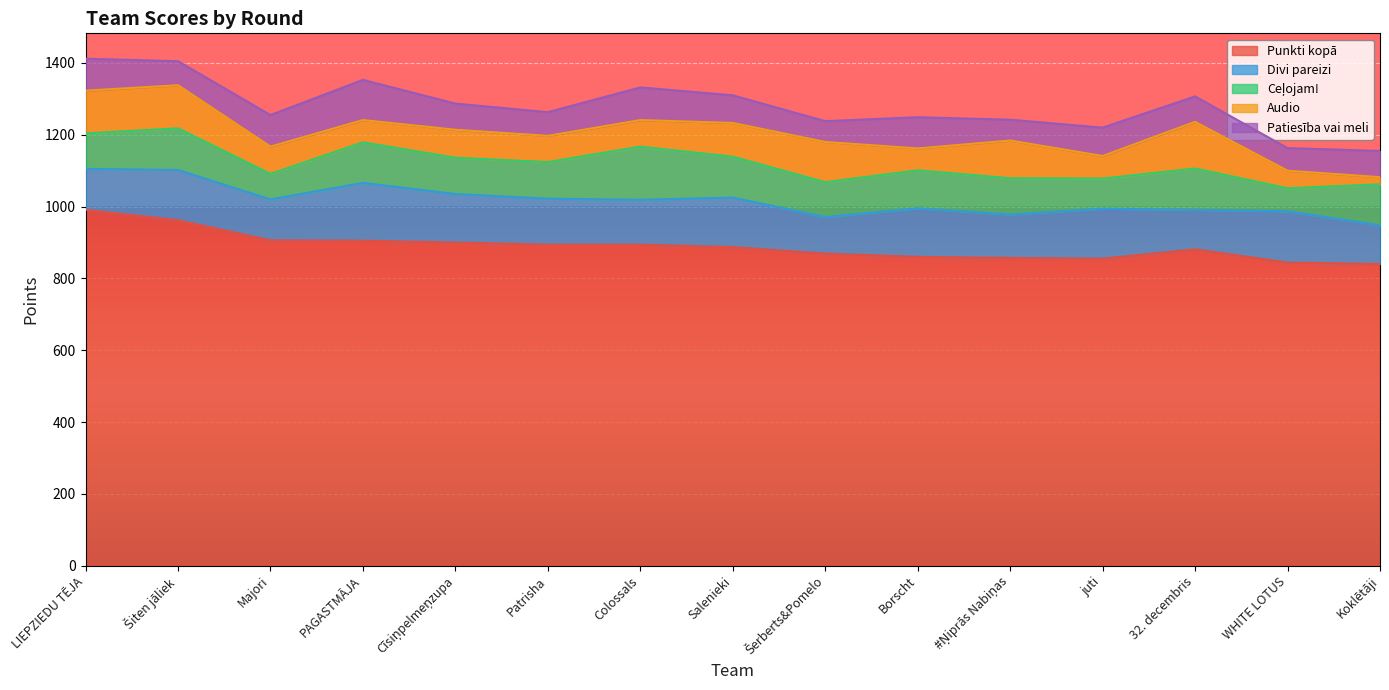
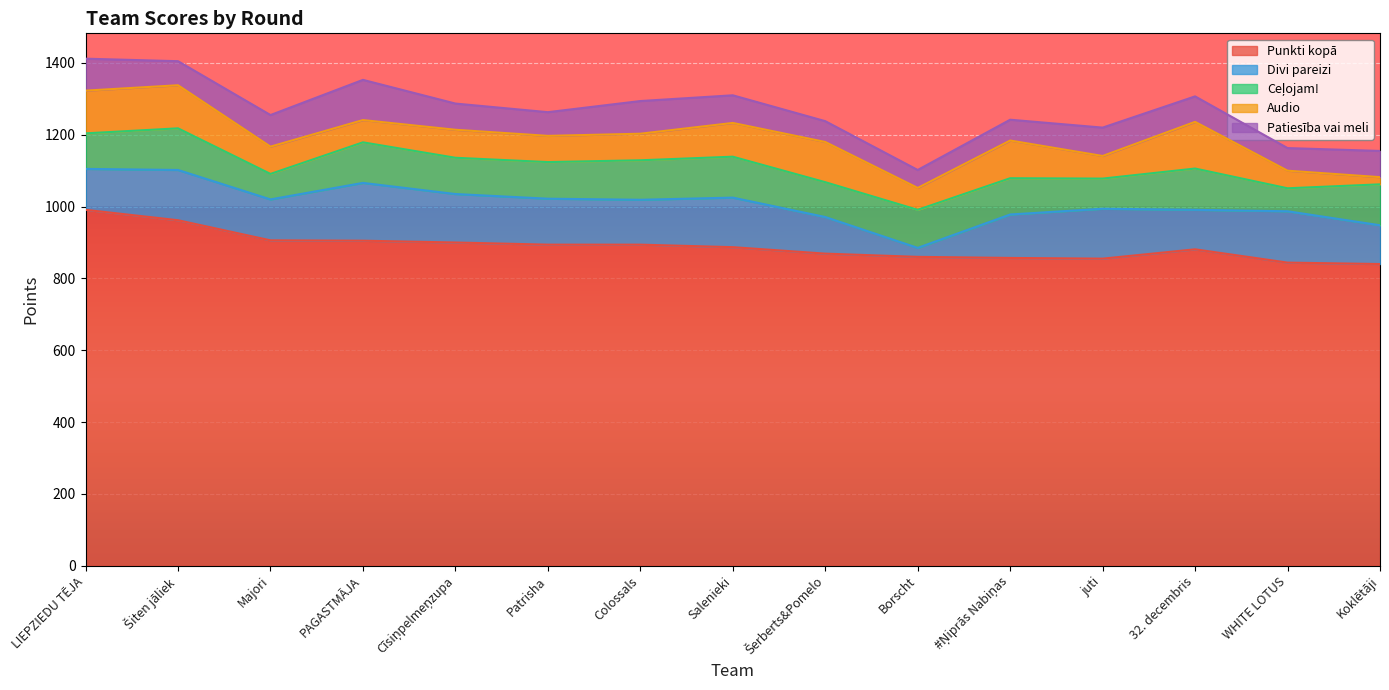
Ceļojam!, Colossals: 150 -> 110
Divi pareizi, Borscht: 140 -> 30
Patiesība vai meli, Borscht: 90 -> 50
